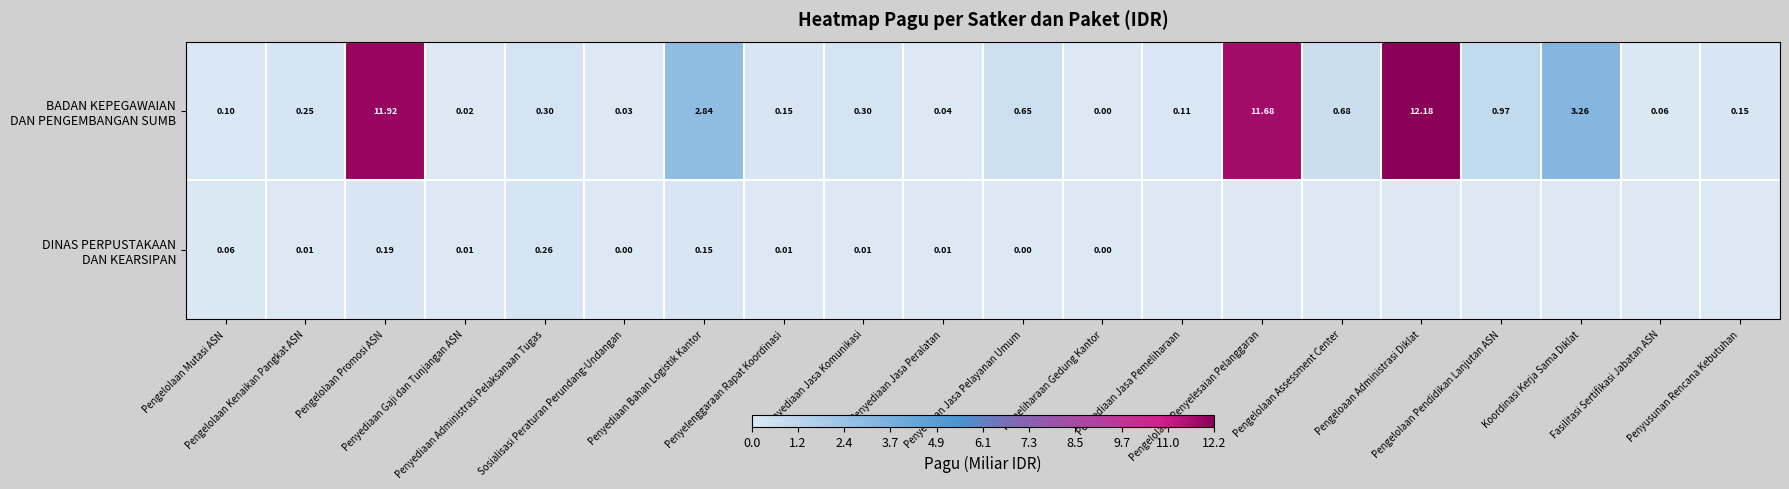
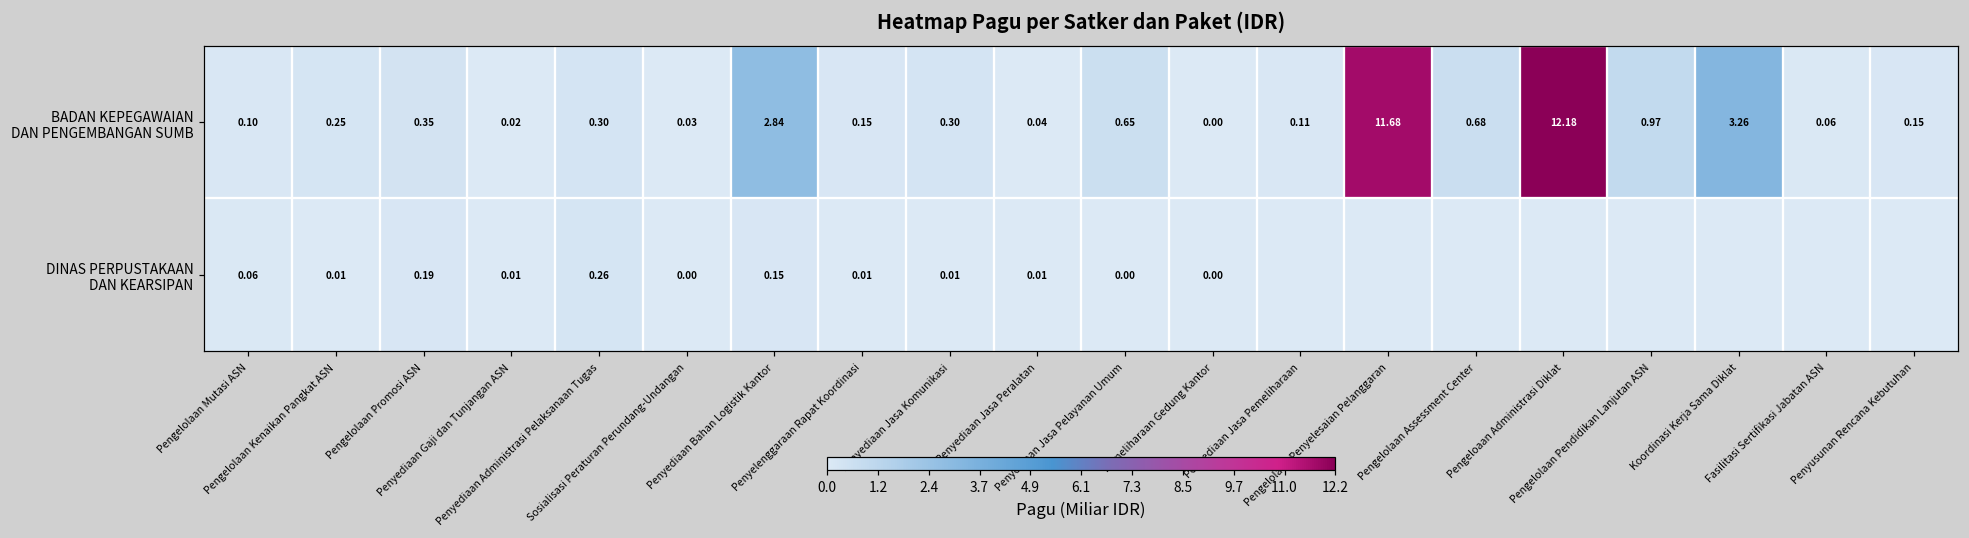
BADAN KEPEGAWAIAN DAN PENGEMBANGAN SUMB, Pengelolaan Promosi ASN: 11.92 -> 0.35
